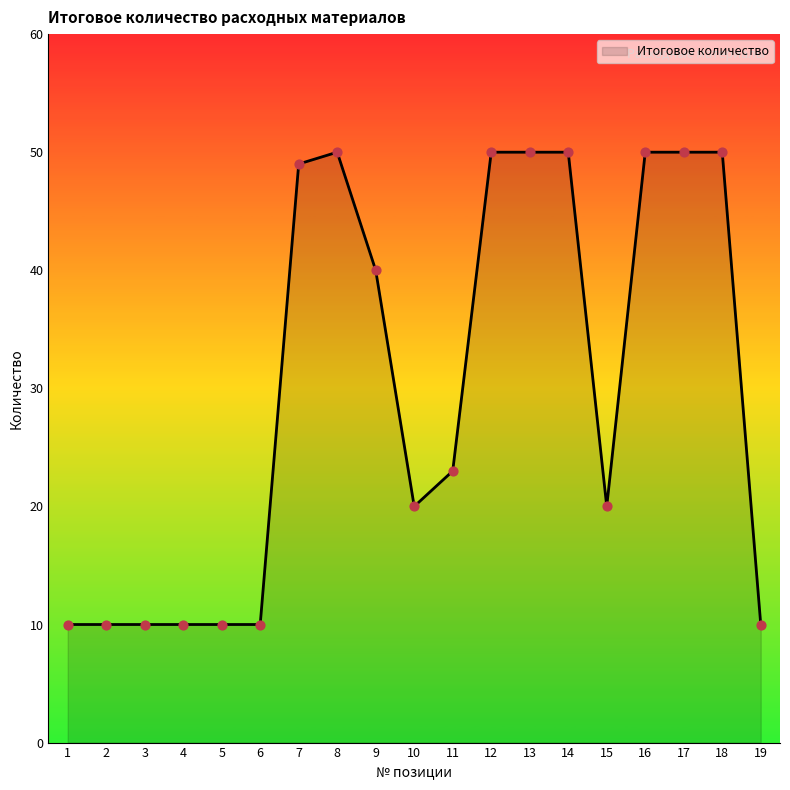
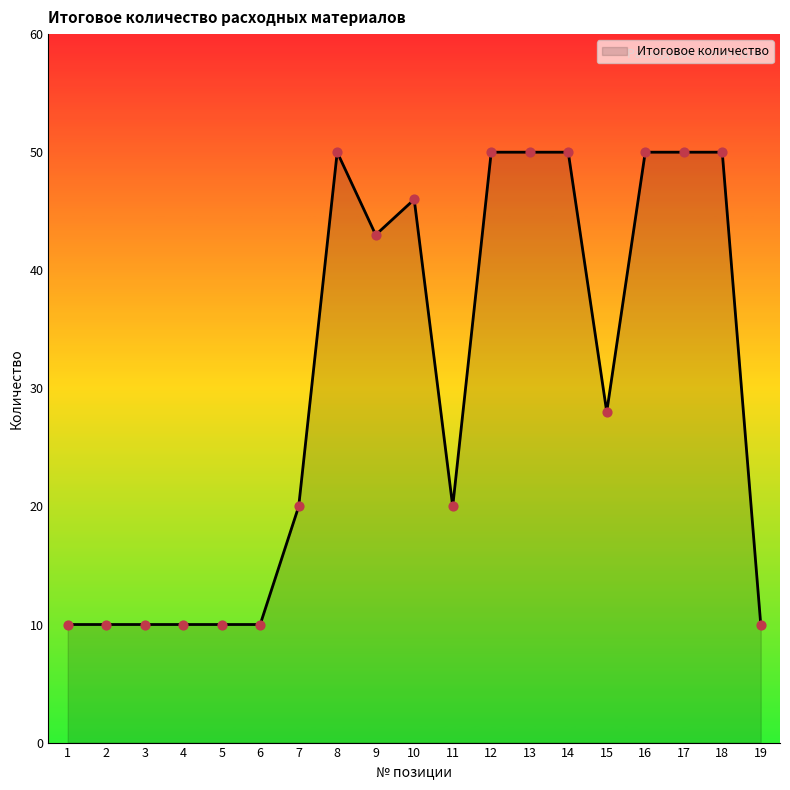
7: 49 -> 20
9: 40 -> 43
10: 20 -> 46
11: 23 -> 20
15: 20 -> 28
